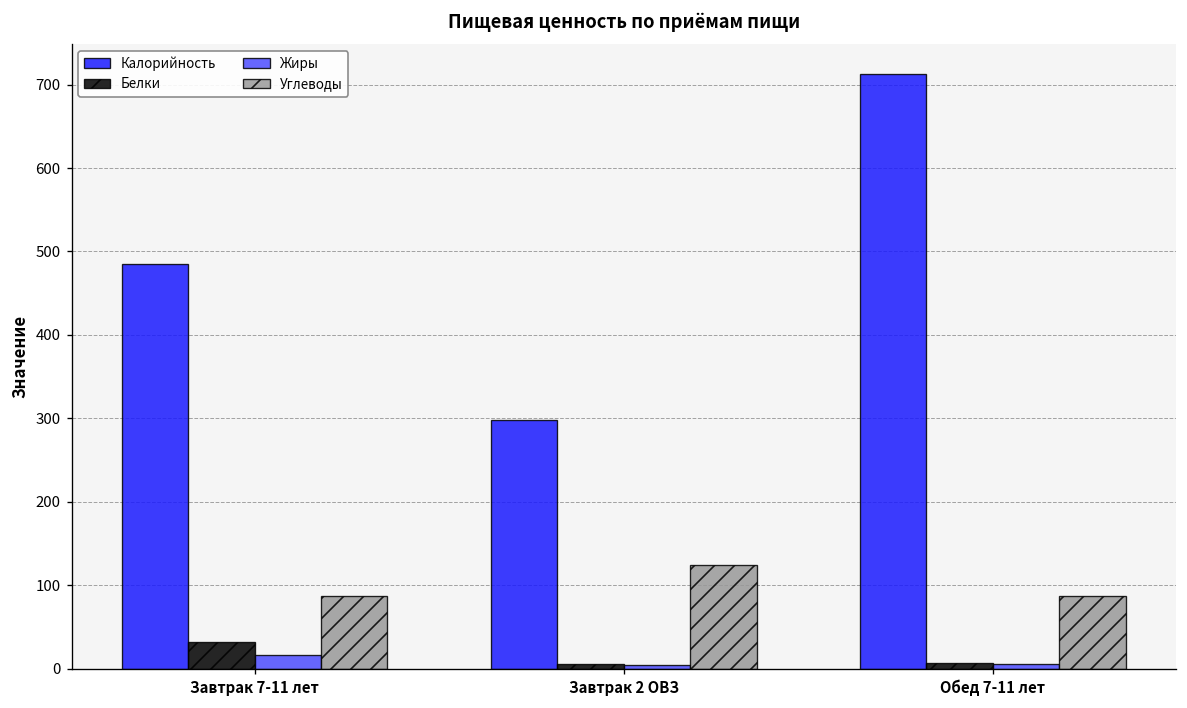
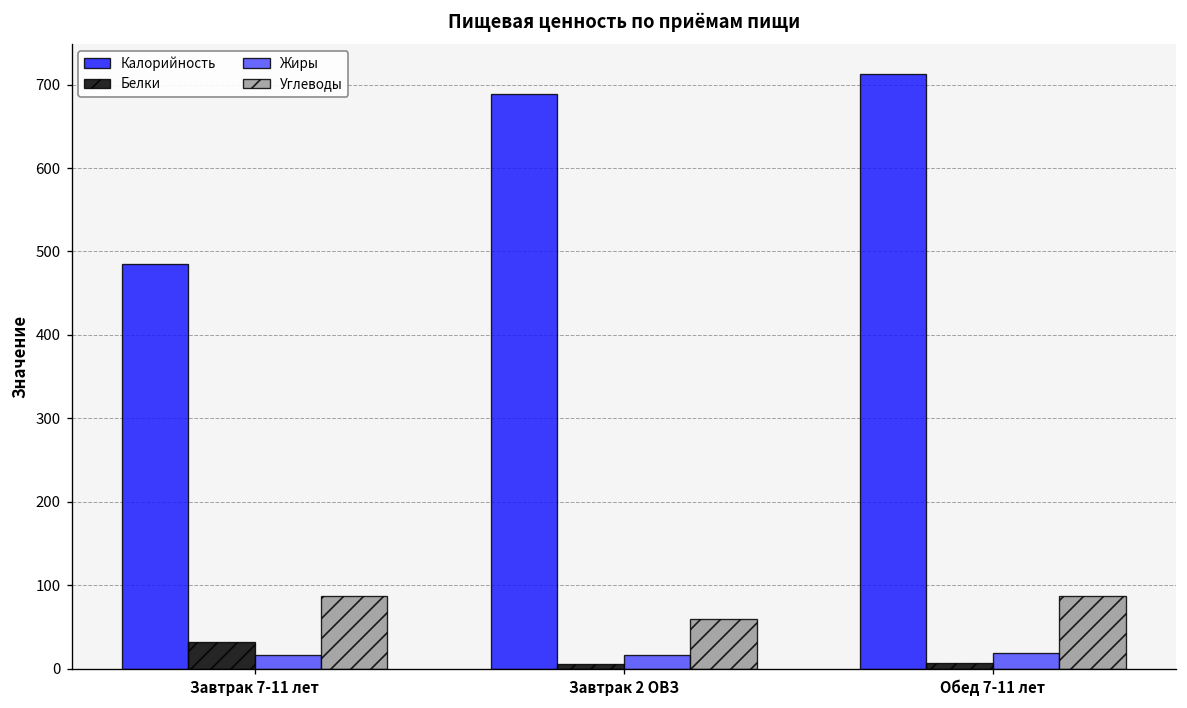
Калорийность, Завтрак 2 ОВЗ: 300 -> 690
Жиры, Завтрак 2 ОВЗ: 0 -> 20
Углеводы, Завтрак 2 ОВЗ: 120 -> 60
Жиры, Обед 7-11 лет: 10 -> 20
